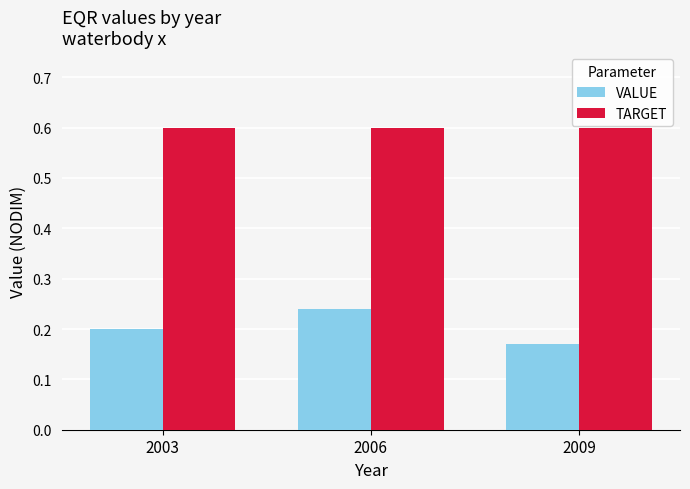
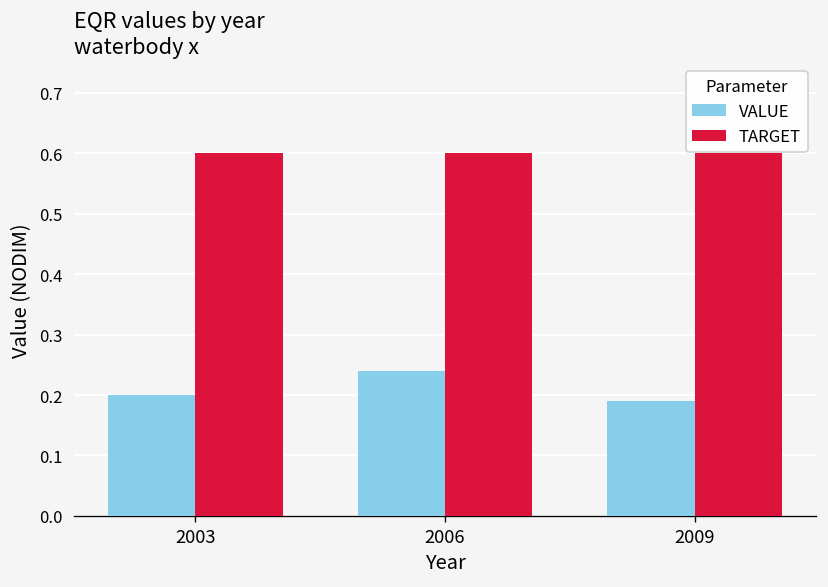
VALUE, 2009: 0.17 -> 0.19
